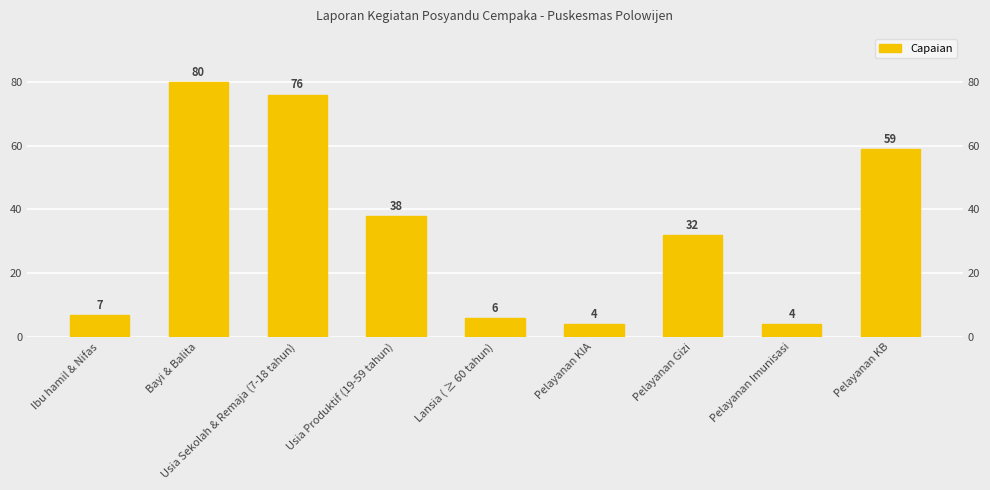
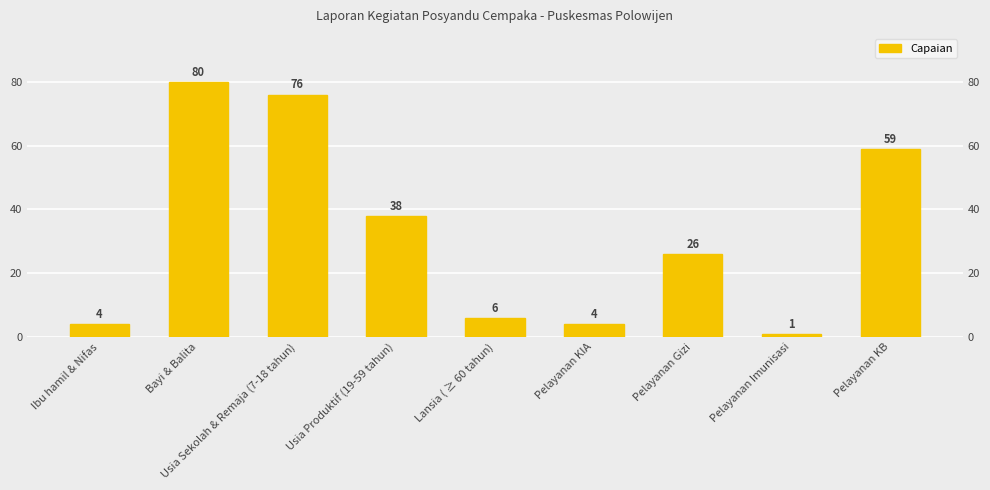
Ibu hamil & Nifas: 7 -> 4
Pelayanan Gizi: 32 -> 26
Pelayanan Imunisasi: 4 -> 1
